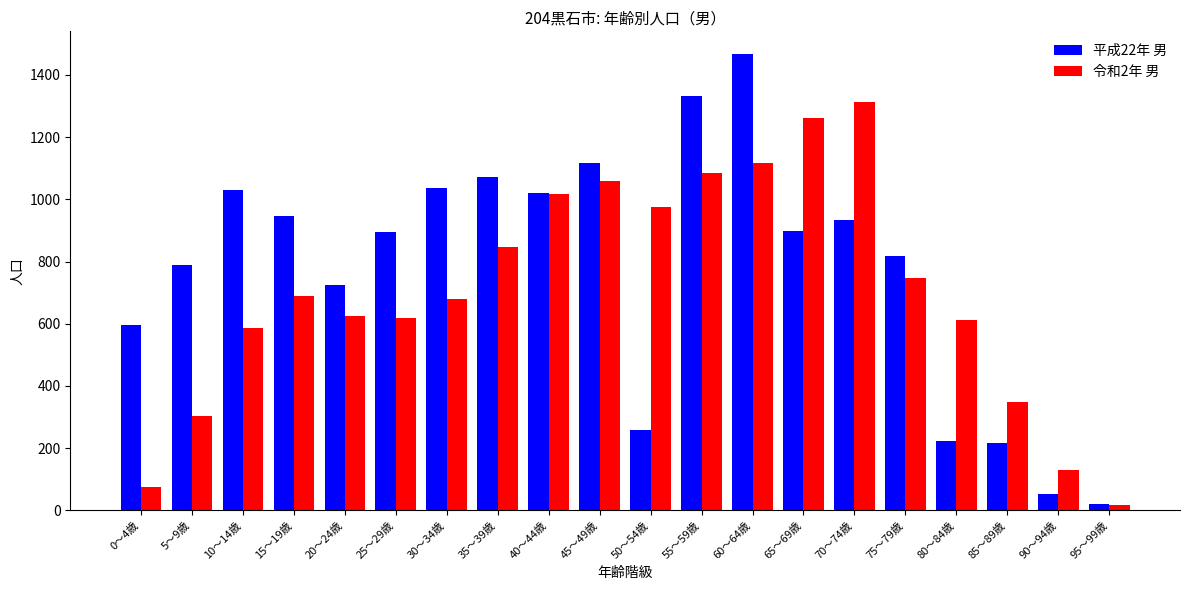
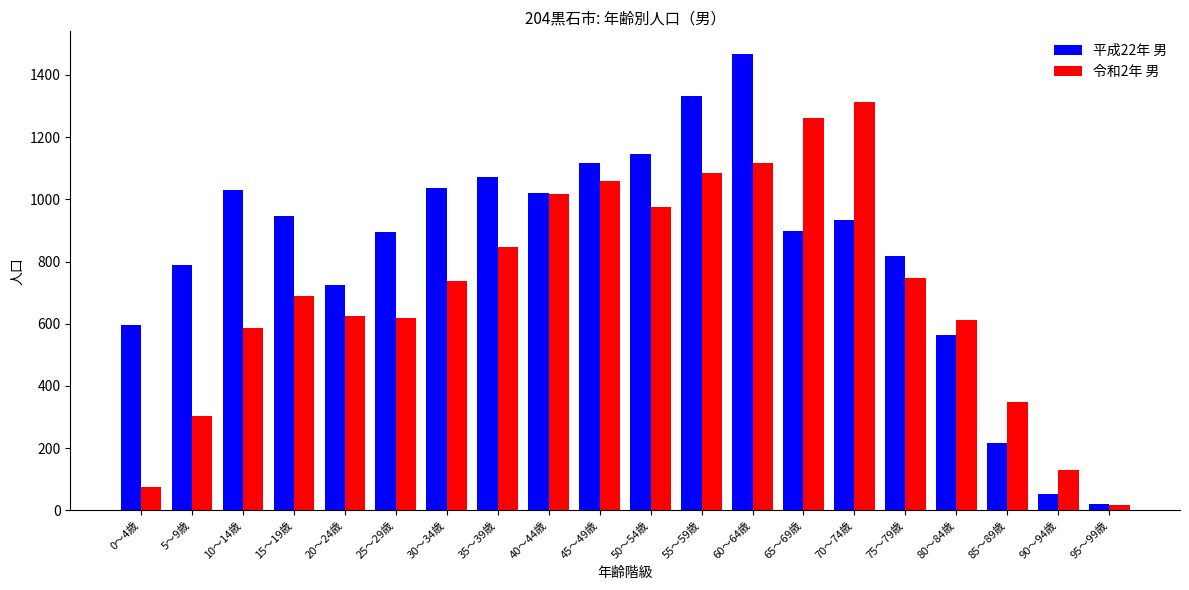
令和2年 男, 30～34歳: 680 -> 740
平成22年 男, 50～54歳: 260 -> 1150
平成22年 男, 80～84歳: 220 -> 560
